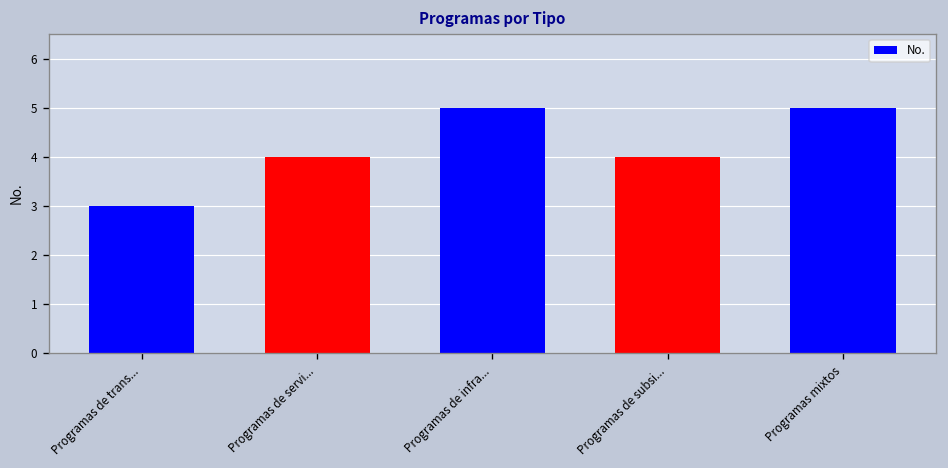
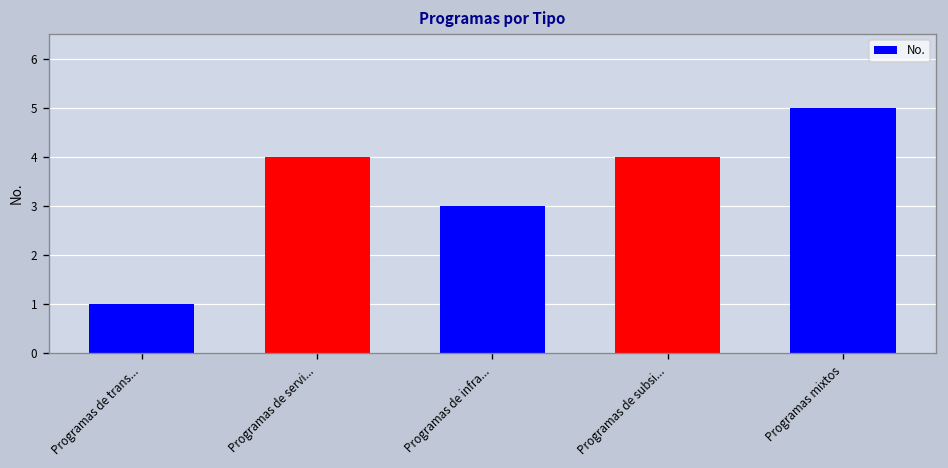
Programas de trans...: 3 -> 1
Programas de infra...: 5 -> 3
